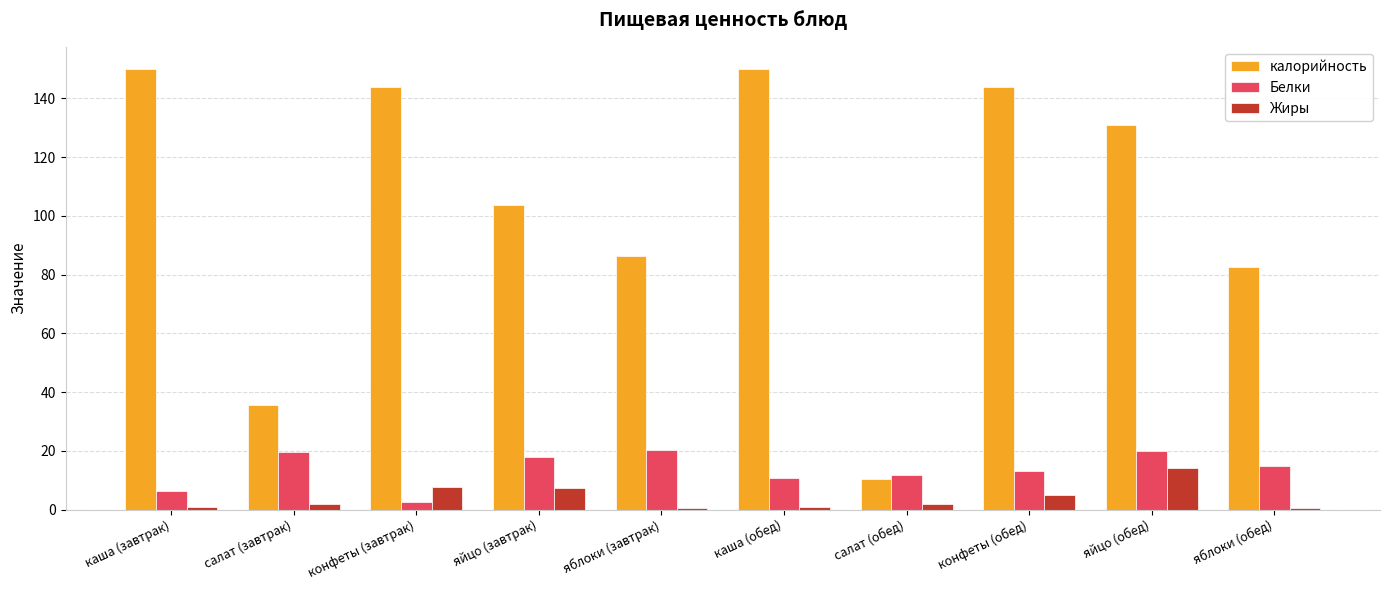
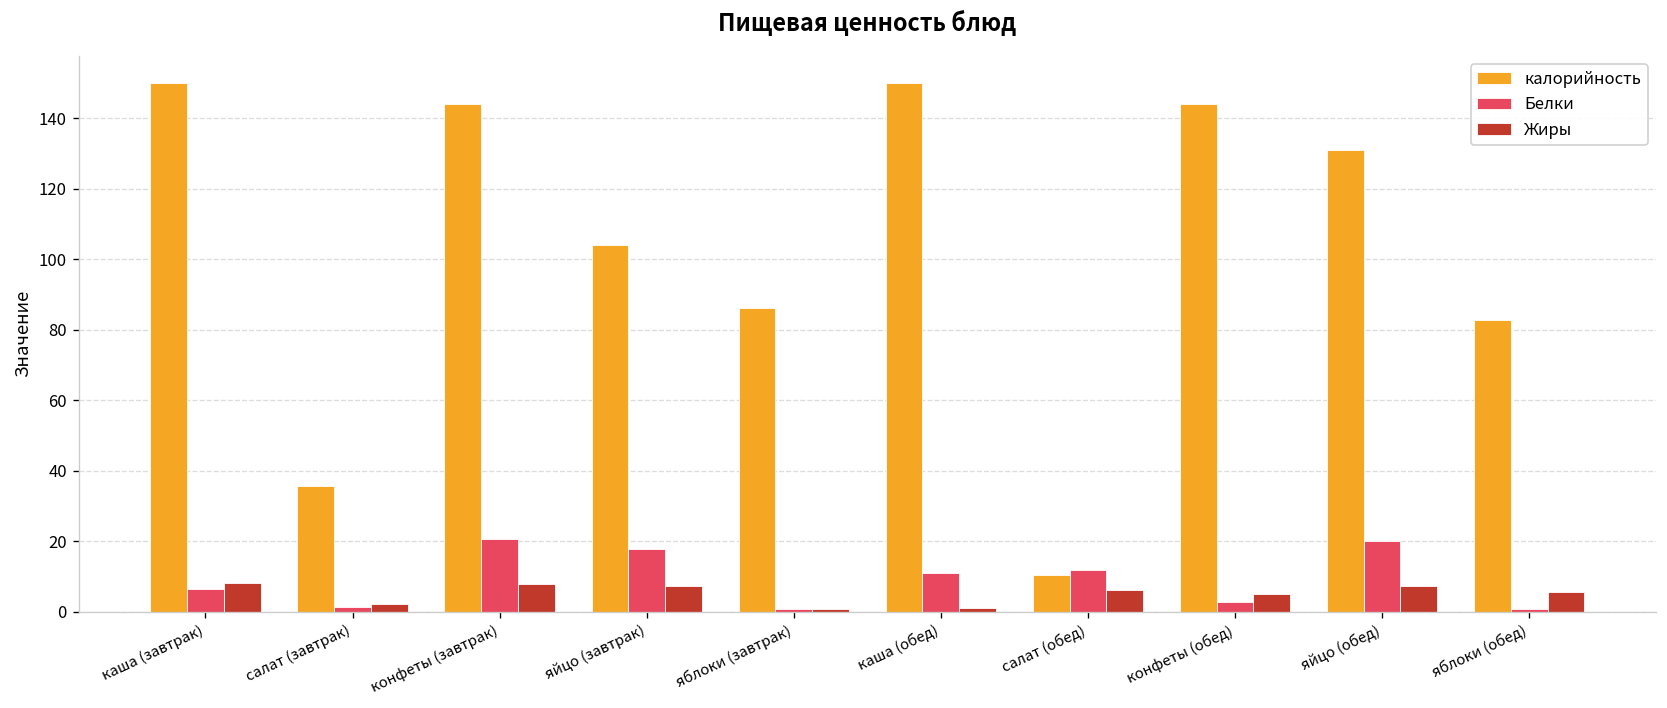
Жиры, каша (завтрак): 1 -> 8
Белки, салат (завтрак): 20 -> 1
Белки, конфеты (завтрак): 3 -> 21
Белки, яблоки (завтрак): 20 -> 1
Жиры, салат (обед): 2 -> 6
Белки, конфеты (обед): 13 -> 3
Жиры, яйцо (обед): 14 -> 7
Белки, яблоки (обед): 15 -> 1
Жиры, яблоки (обед): 1 -> 6
